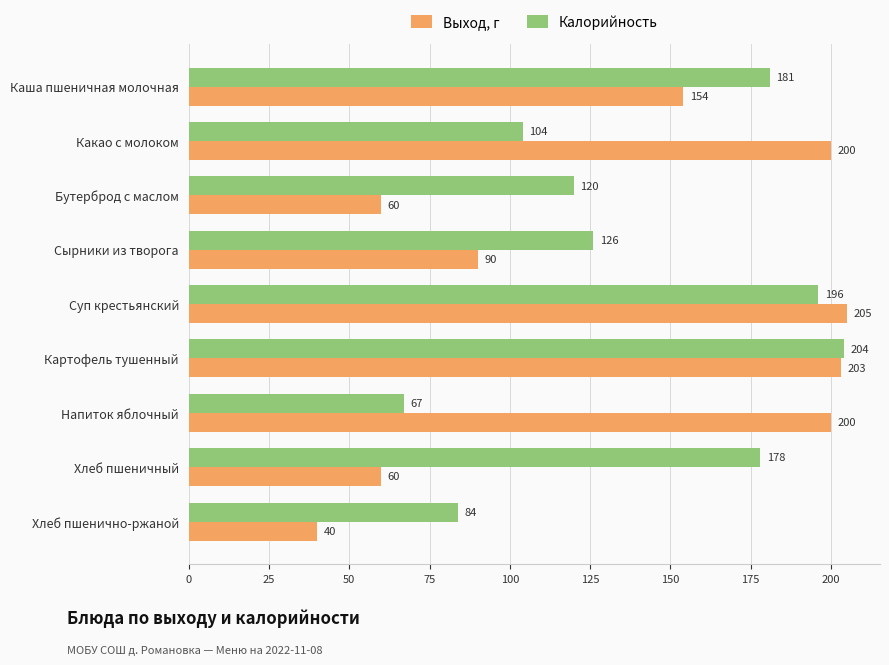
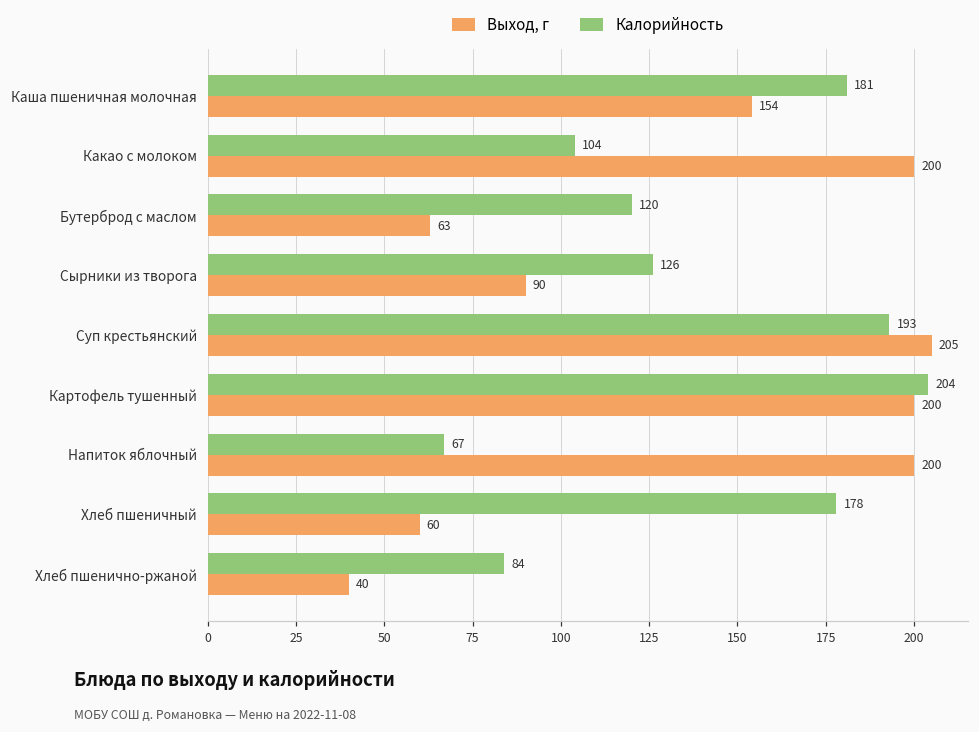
Выход, г, Бутерброд с маслом: 60 -> 63
Калорийность, Суп крестьянский: 196 -> 193
Выход, г, Картофель тушенный: 203 -> 200
